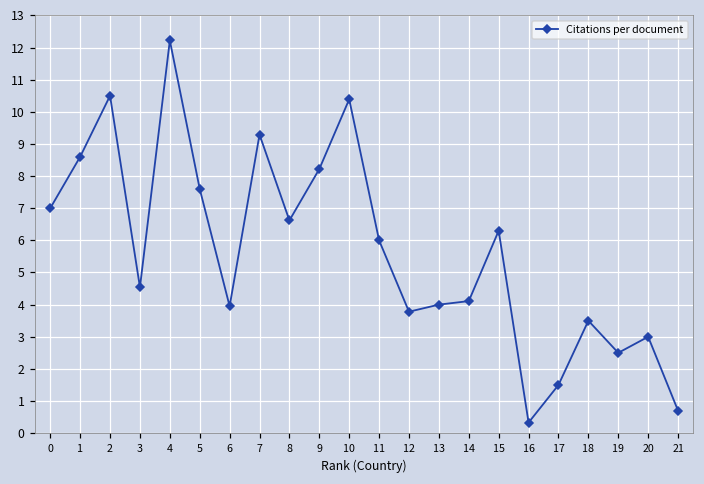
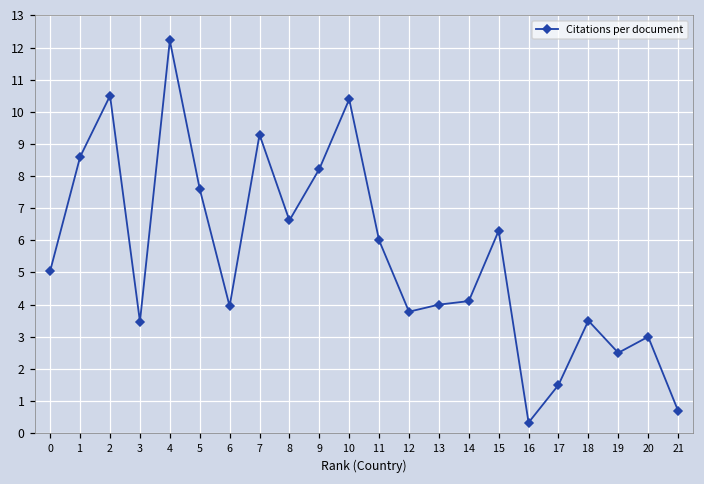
0: 7.0 -> 5.1
3: 4.5 -> 3.5
